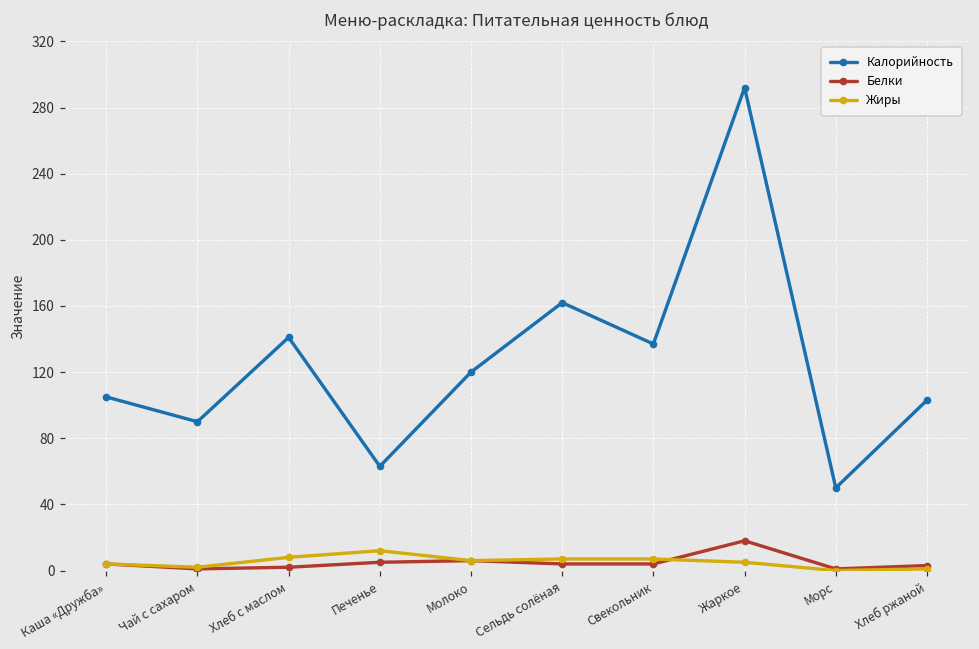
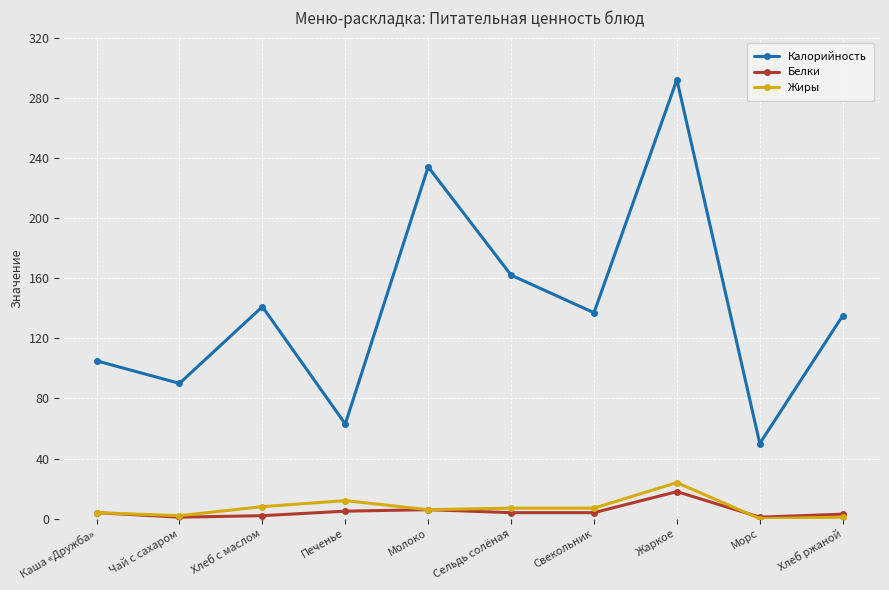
Калорийность, Молоко: 120 -> 234
Жиры, Жаркое: 5 -> 24
Калорийность, Хлеб ржаной: 103 -> 135
